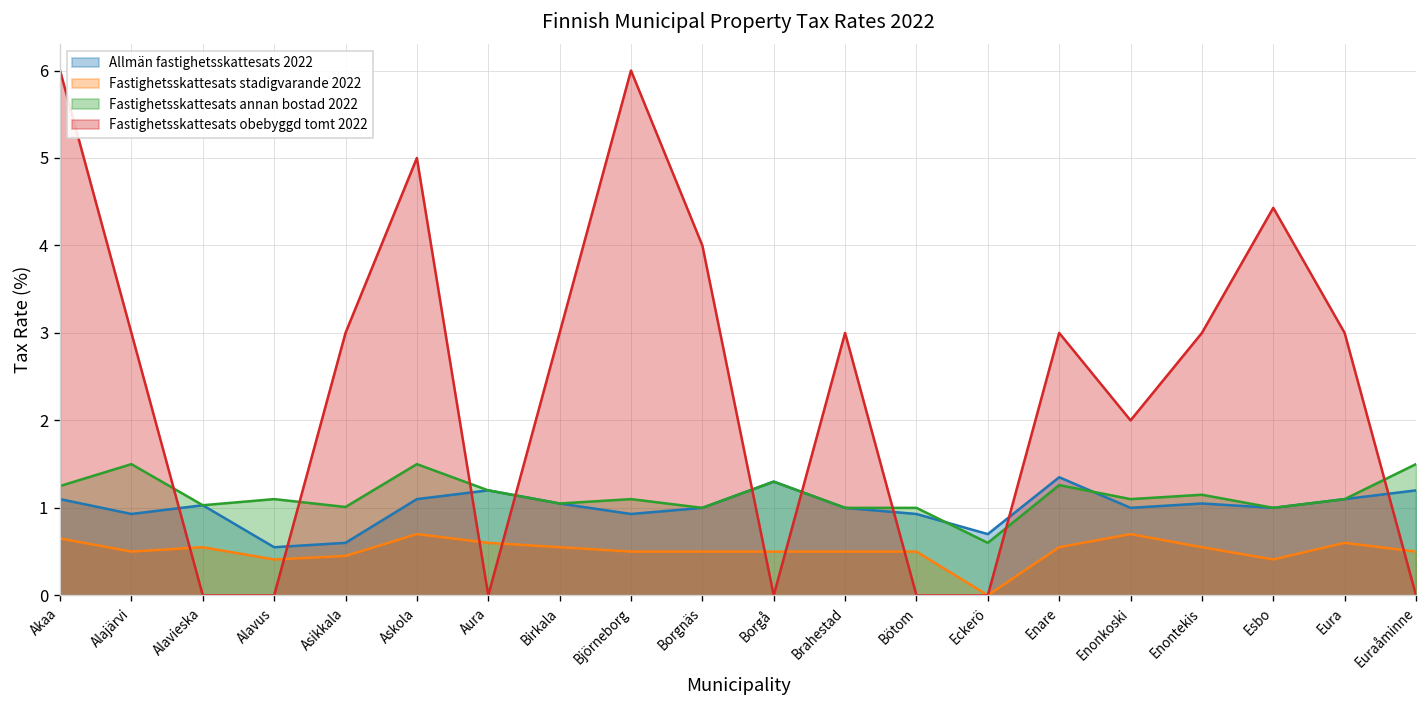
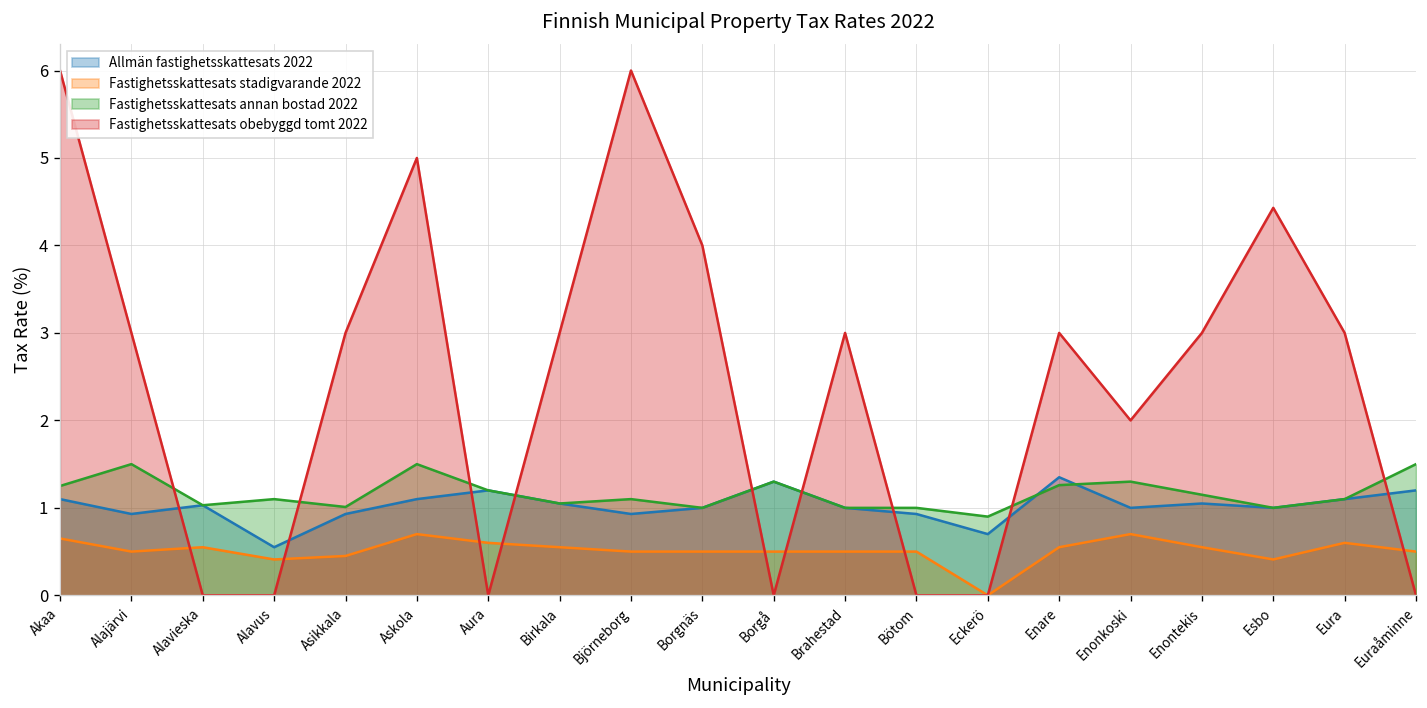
Allmän fastighetsskattesats 2022, Asikkala: 0.6 -> 0.9
Fastighetsskattesats annan bostad 2022, Eckerö: 0.6 -> 0.9
Fastighetsskattesats annan bostad 2022, Enonkoski: 1.1 -> 1.3
